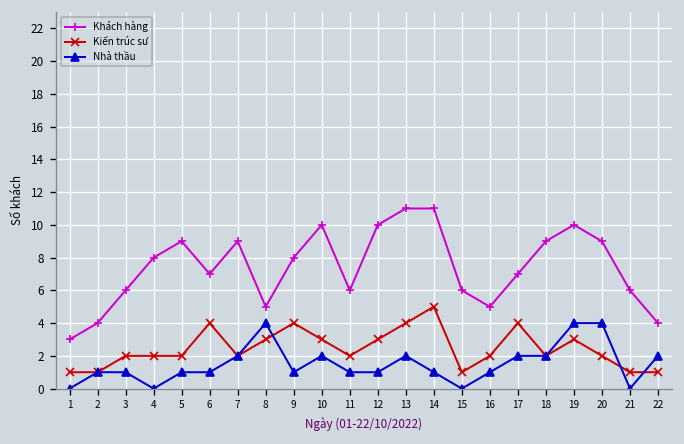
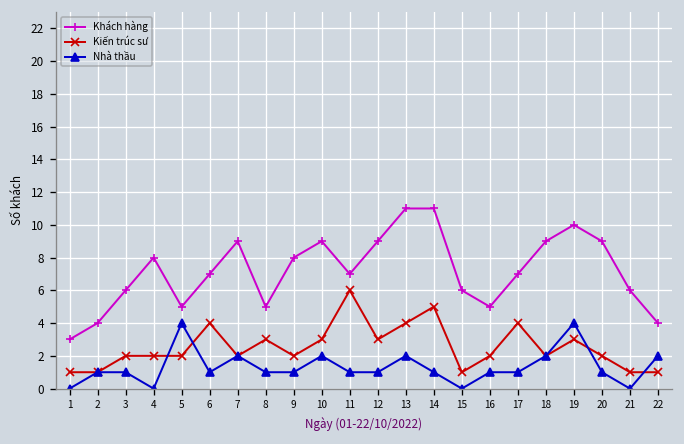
Khách hàng, 5: 9 -> 5
Nhà thầu, 5: 1 -> 4
Nhà thầu, 8: 4 -> 1
Kiến trúc sư, 9: 4 -> 2
Khách hàng, 10: 10 -> 9
Khách hàng, 11: 6 -> 7
Kiến trúc sư, 11: 2 -> 6
Khách hàng, 12: 10 -> 9
Nhà thầu, 17: 2 -> 1
Nhà thầu, 20: 4 -> 1
